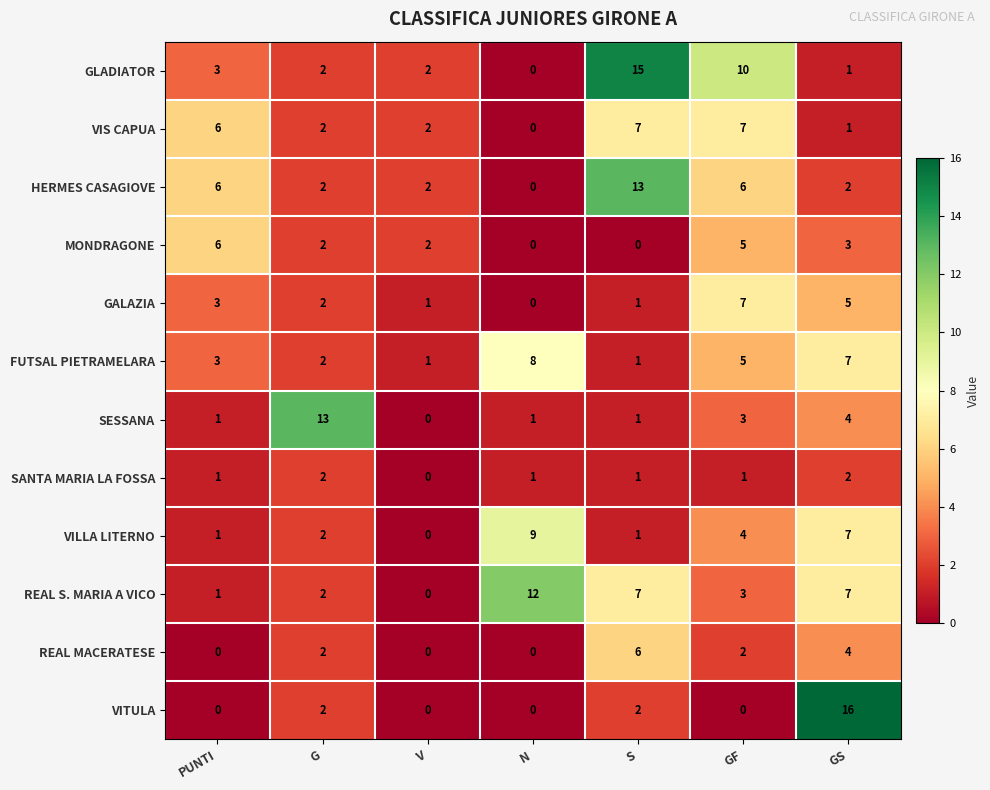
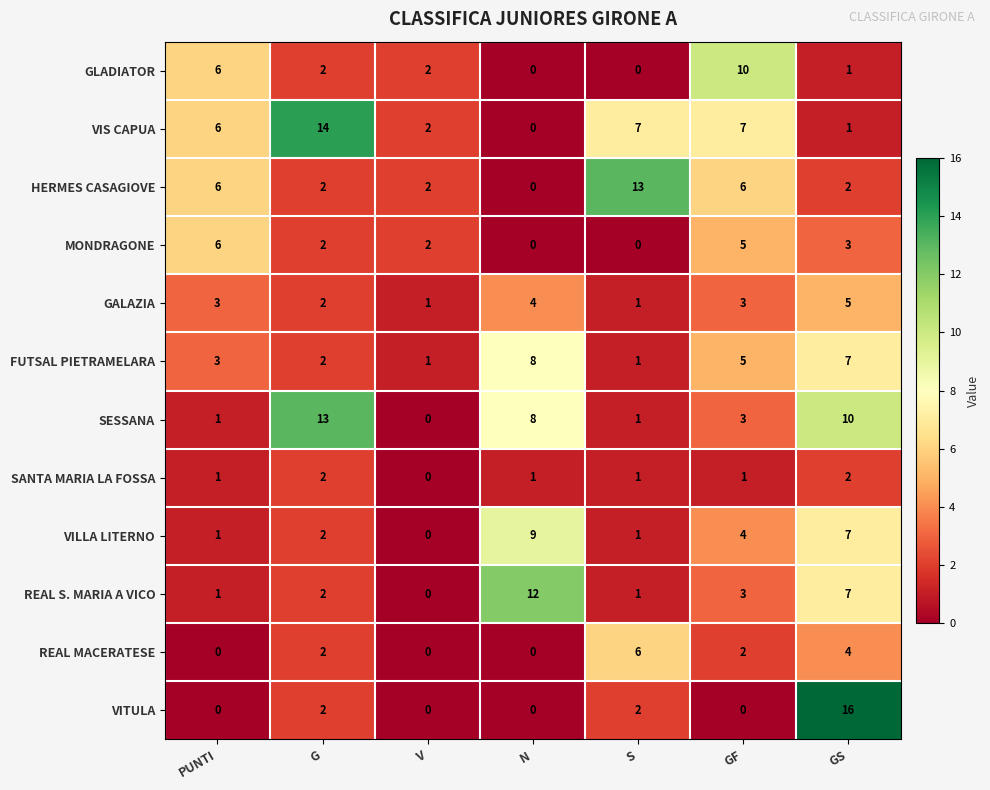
GLADIATOR, PUNTI: 3 -> 6
GLADIATOR, S: 15 -> 0
VIS CAPUA, G: 2 -> 14
GALAZIA, N: 0 -> 4
GALAZIA, GF: 7 -> 3
SESSANA, N: 1 -> 8
SESSANA, GS: 4 -> 10
REAL S. MARIA A VICO, S: 7 -> 1
